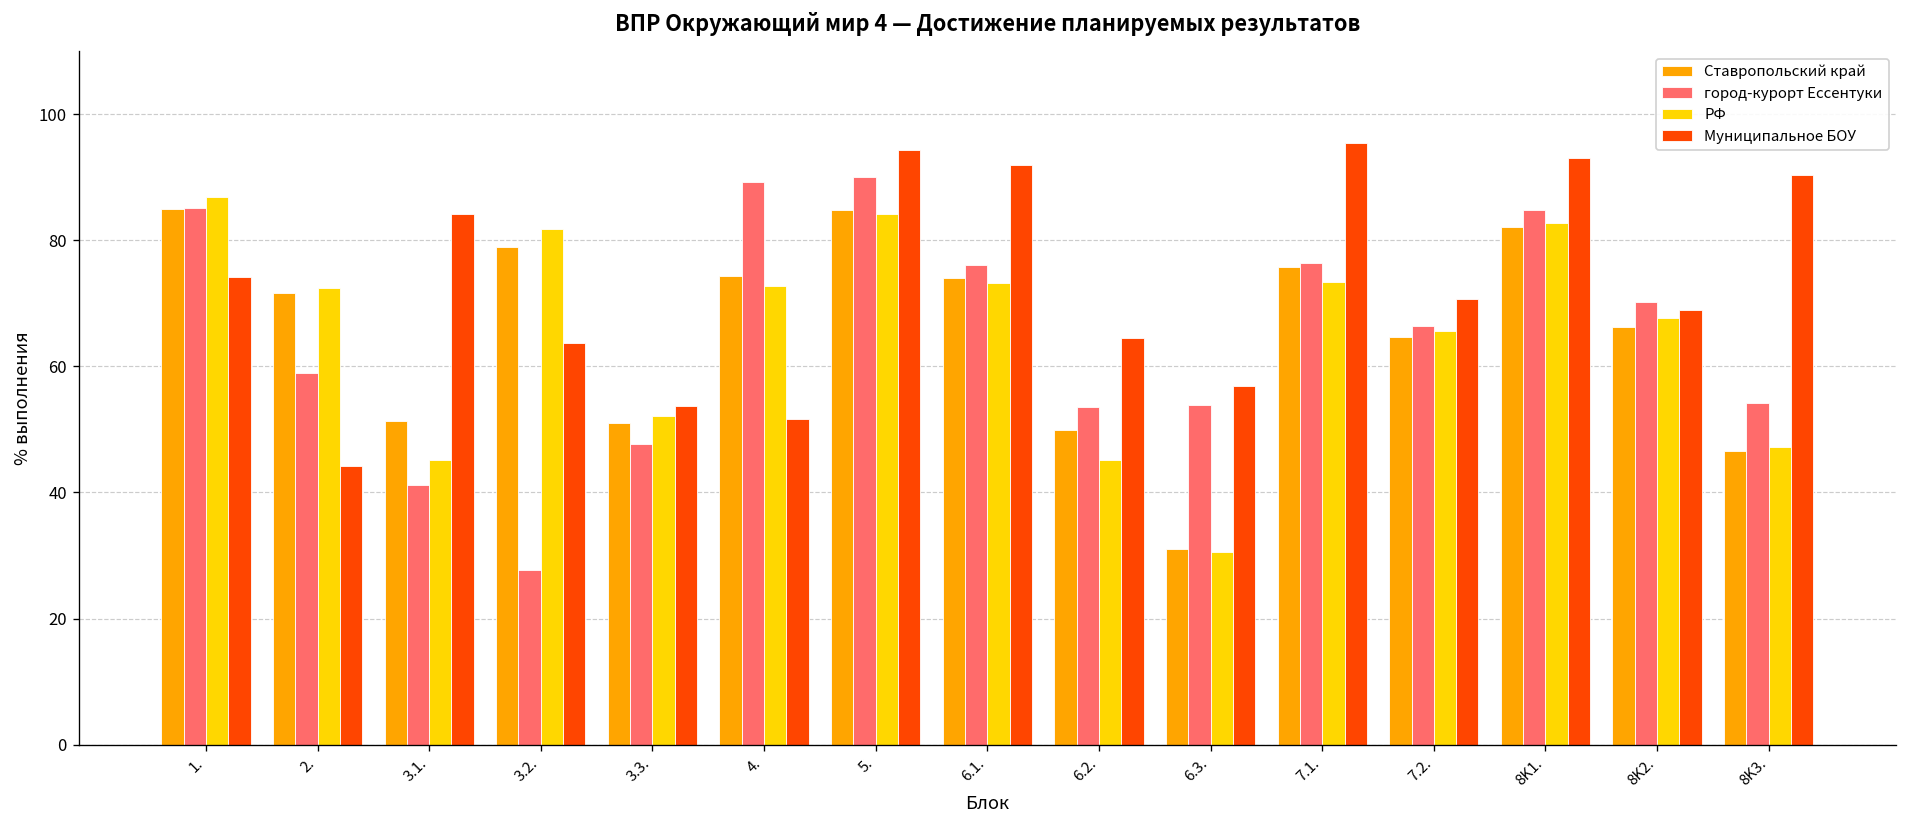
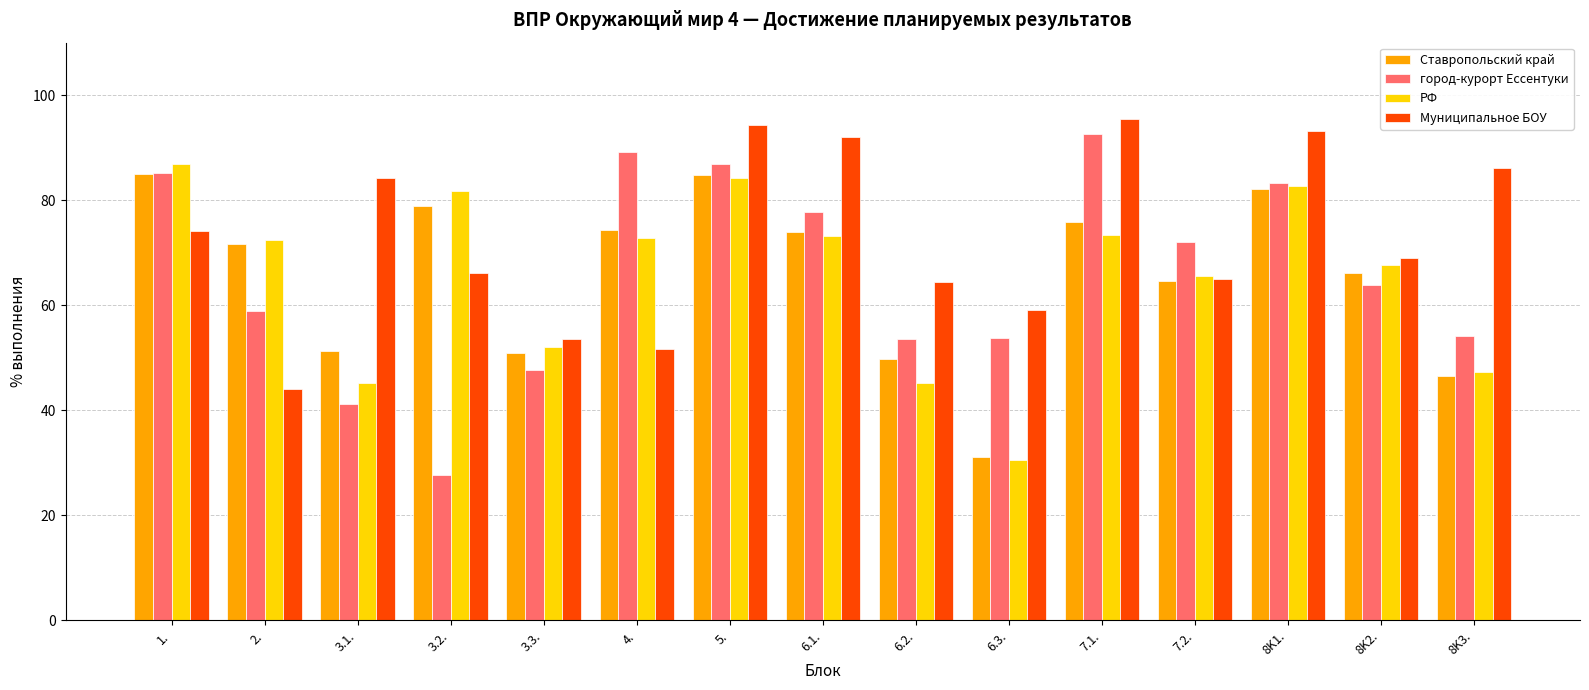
Муниципальное БОУ, 3.2.: 64 -> 66
город-курорт Ессентуки, 5.: 90 -> 87
город-курорт Ессентуки, 6.1.: 76 -> 78
Муниципальное БОУ, 6.3.: 57 -> 59
город-курорт Ессентуки, 7.1.: 76 -> 93
город-курорт Ессентуки, 7.2.: 66 -> 72
Муниципальное БОУ, 7.2.: 71 -> 65
город-курорт Ессентуки, 8K1.: 85 -> 83
город-курорт Ессентуки, 8K2.: 70 -> 64
Муниципальное БОУ, 8K3.: 90 -> 86
